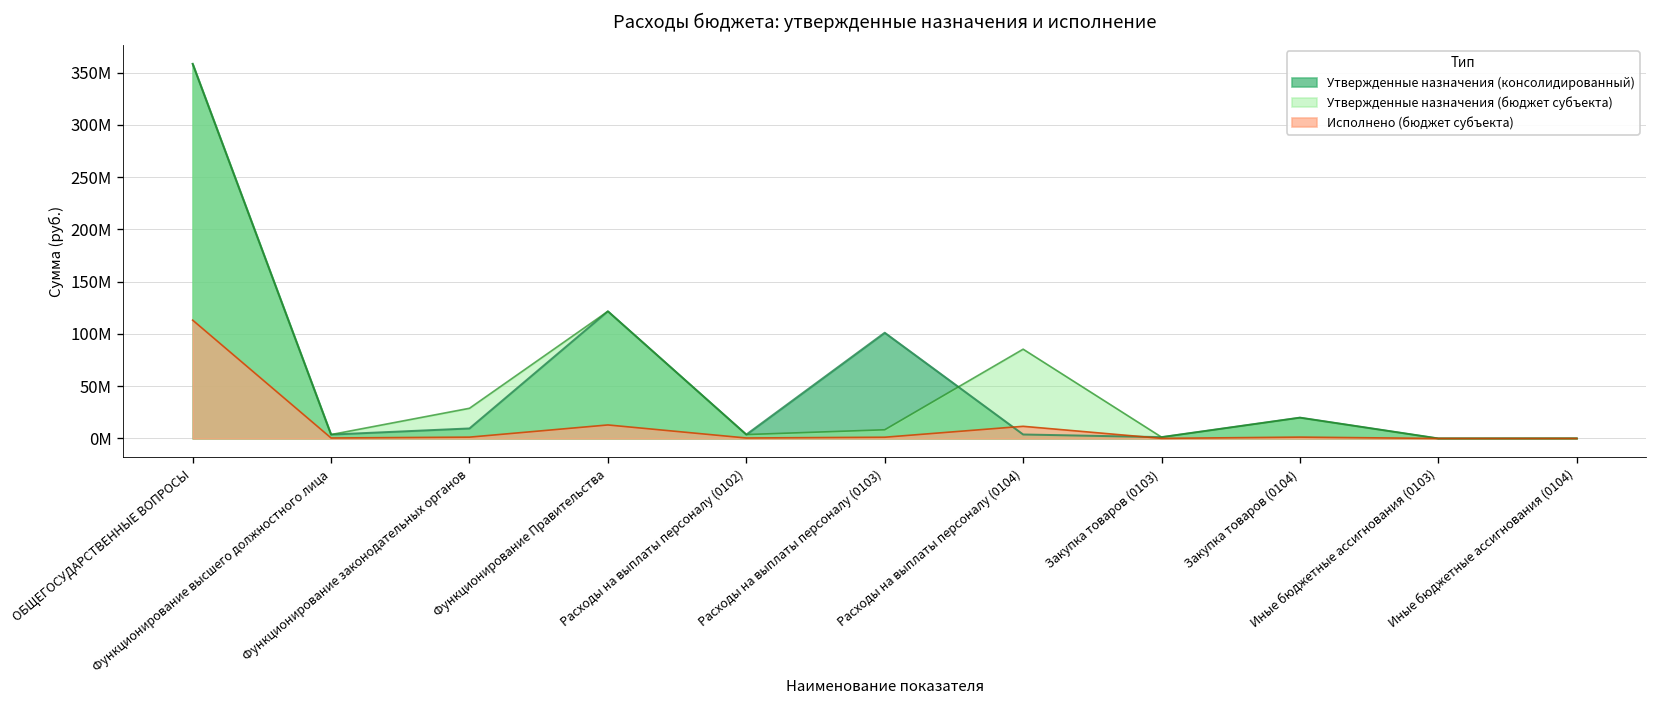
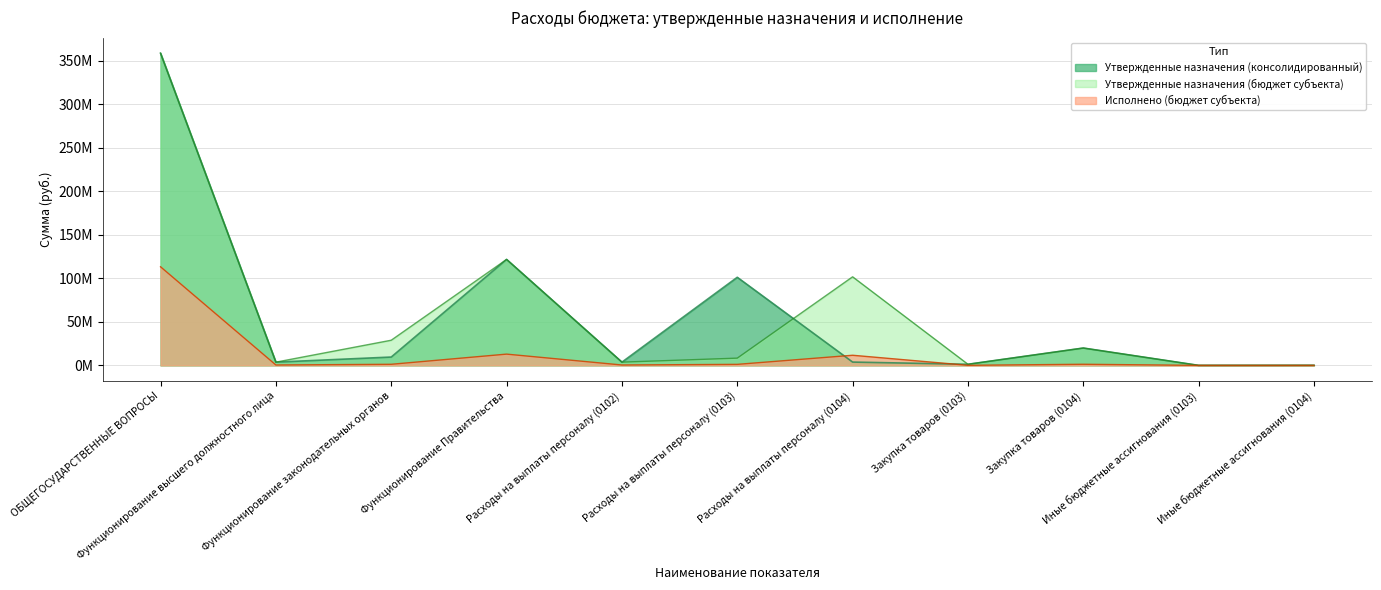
Утвержденные назначения (бюджет субъекта), Расходы на выплаты персоналу (0104): 90000000 -> 100000000
